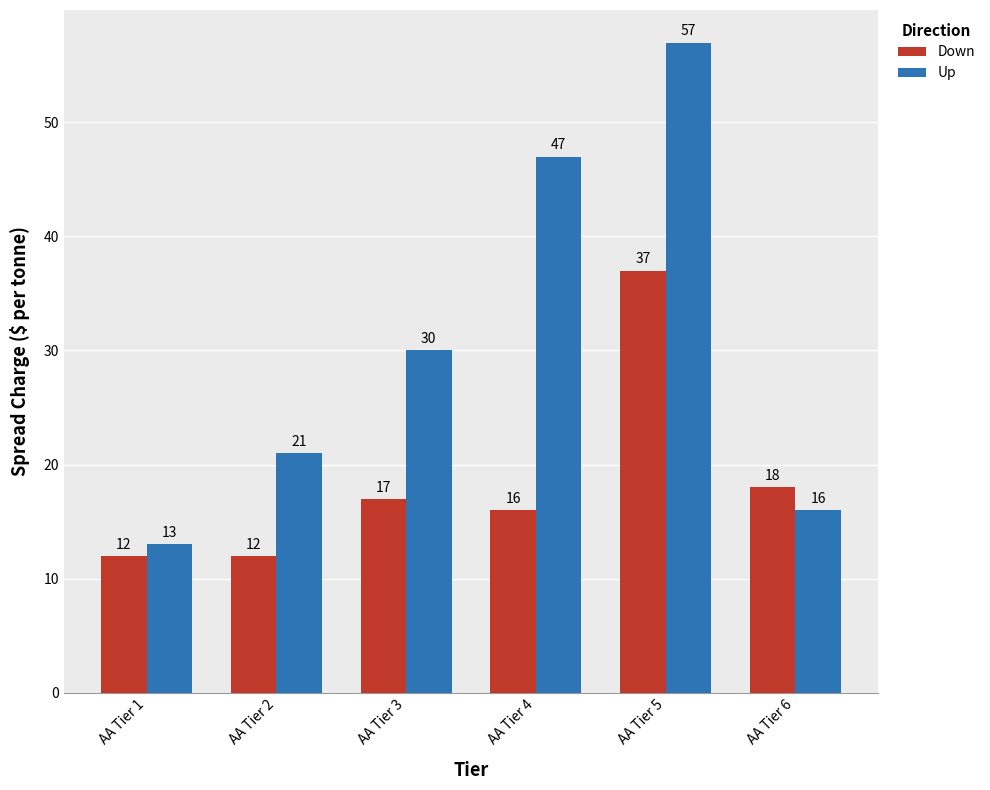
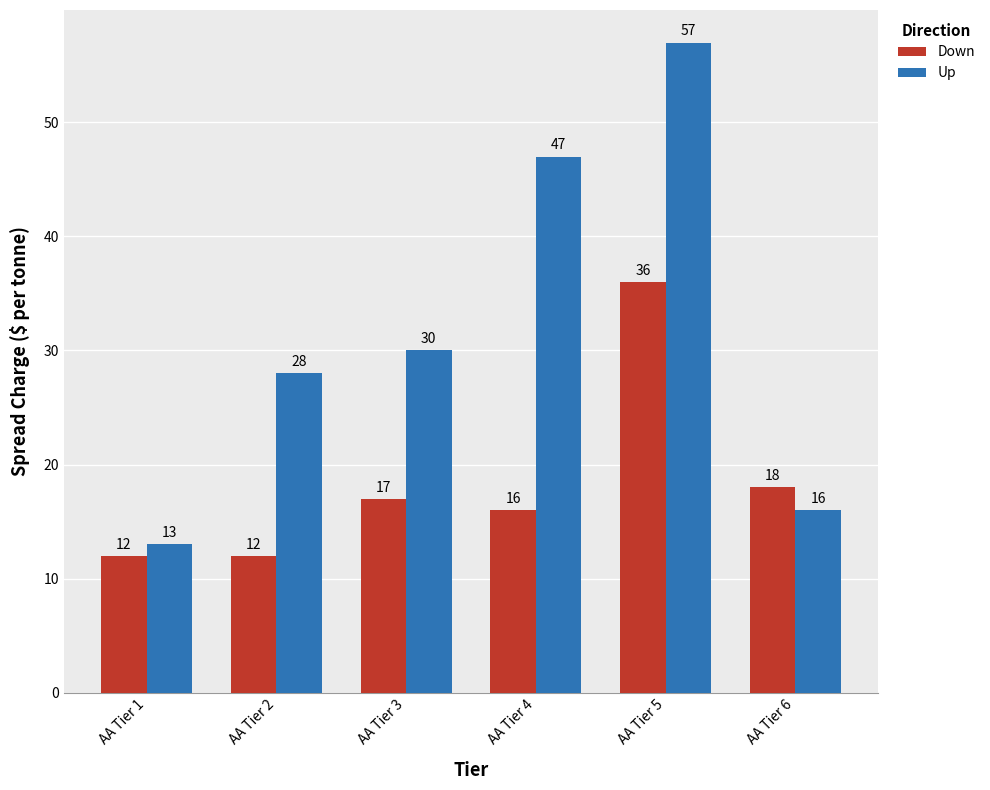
Up, AA Tier 2: 21 -> 28
Down, AA Tier 5: 37 -> 36
